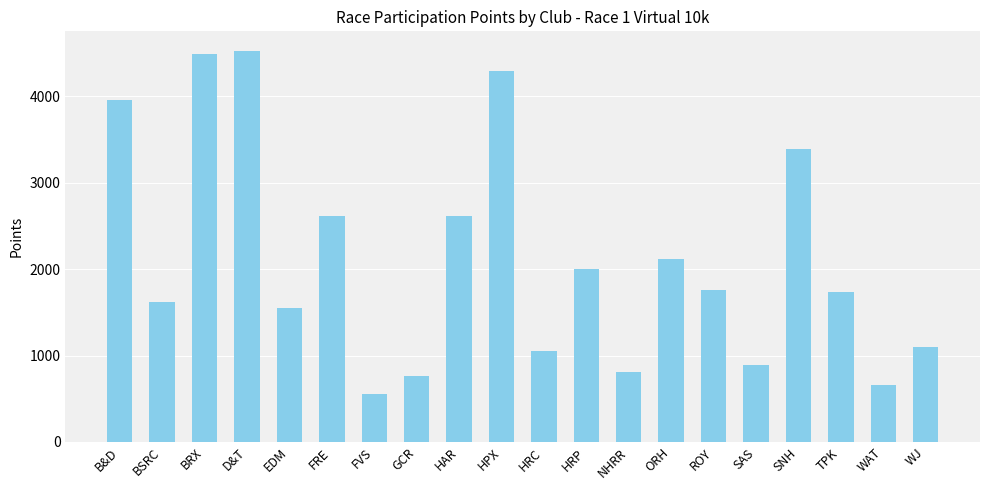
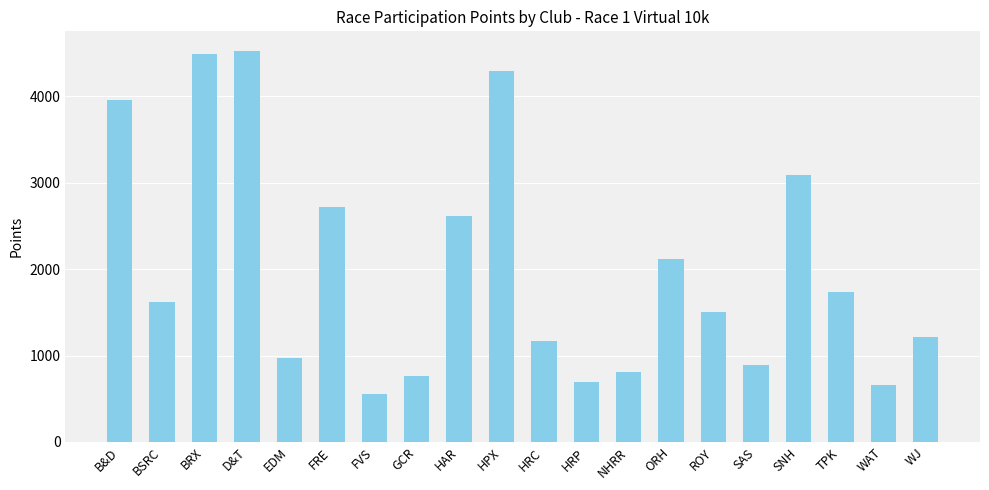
EDM: 1500 -> 1000
FRE: 2600 -> 2700
HRC: 1100 -> 1200
HRP: 2000 -> 700
ROY: 1800 -> 1500
SNH: 3400 -> 3100
WJ: 1100 -> 1200
